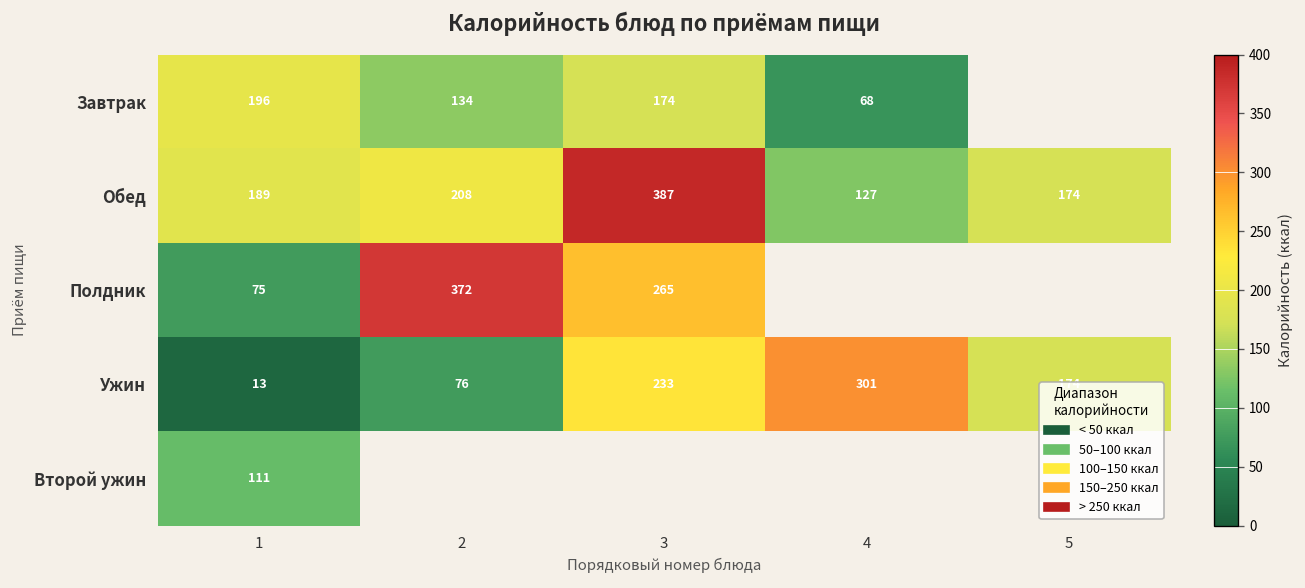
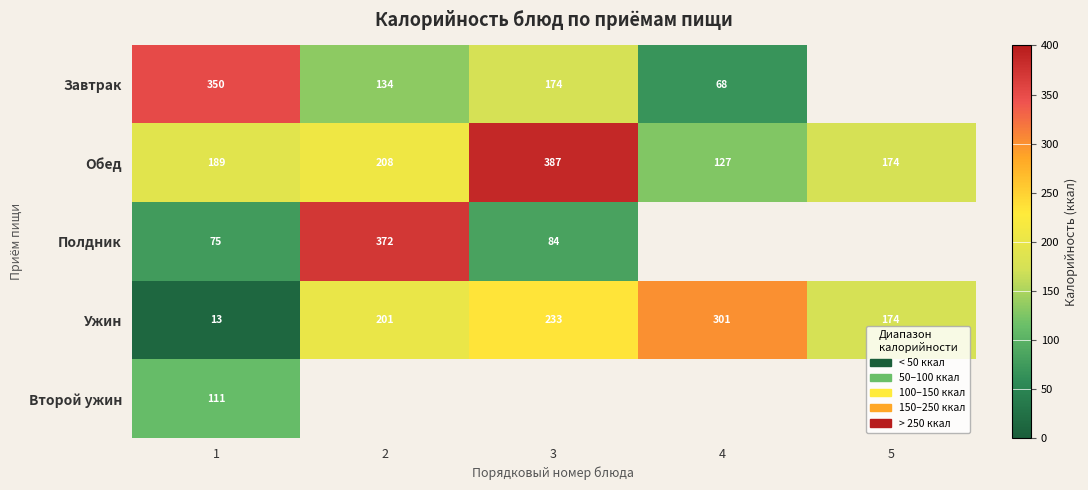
Завтрак, 1: 196 -> 350
Полдник, 3: 265 -> 84
Ужин, 2: 76 -> 201
